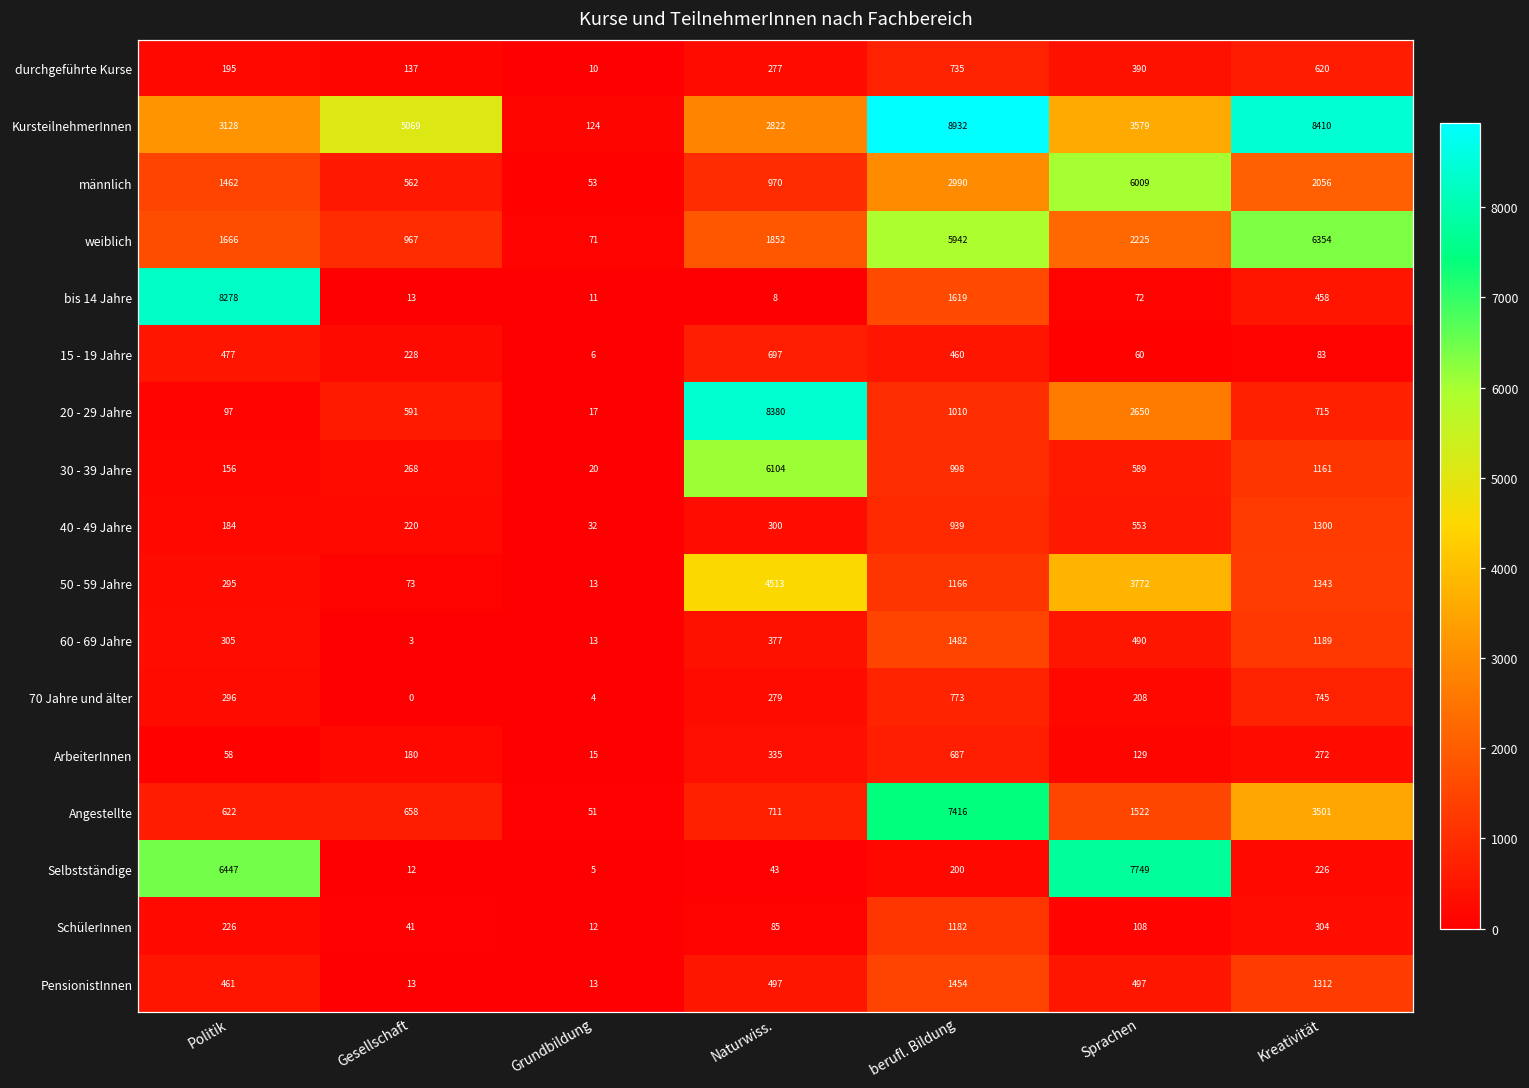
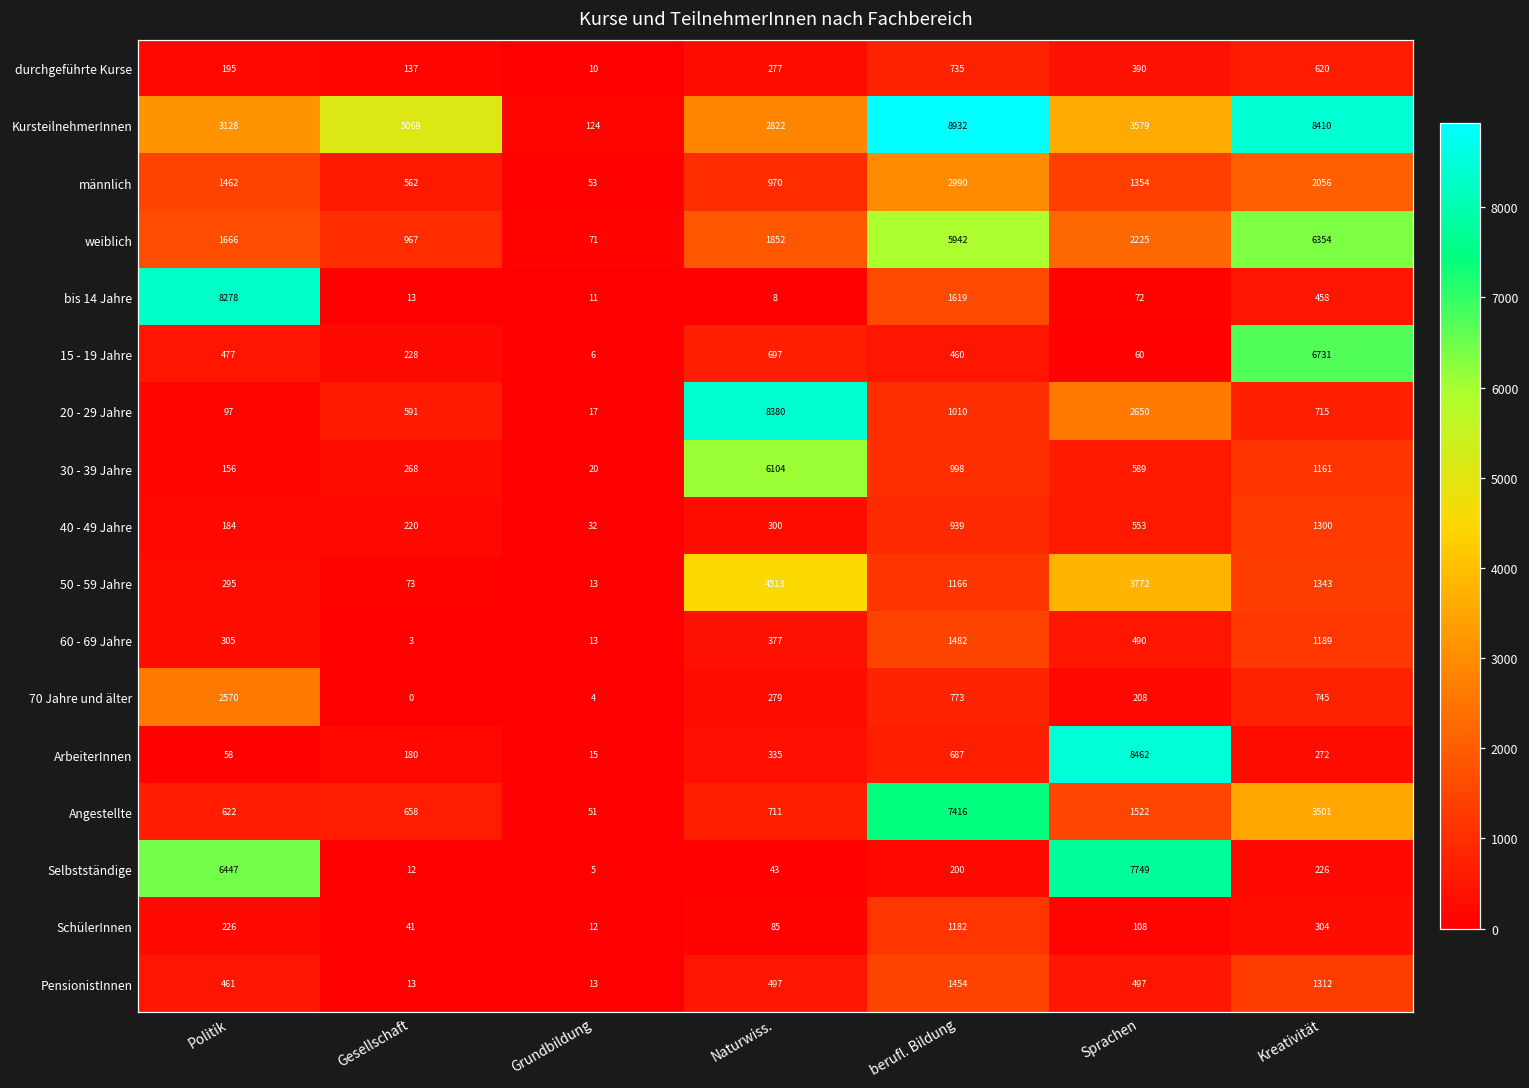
männlich, Sprachen: 6009 -> 1354
15 - 19 Jahre, Kreativität: 83 -> 6731
70 Jahre und älter, Politik: 296 -> 2570
ArbeiterInnen, Sprachen: 129 -> 8462
